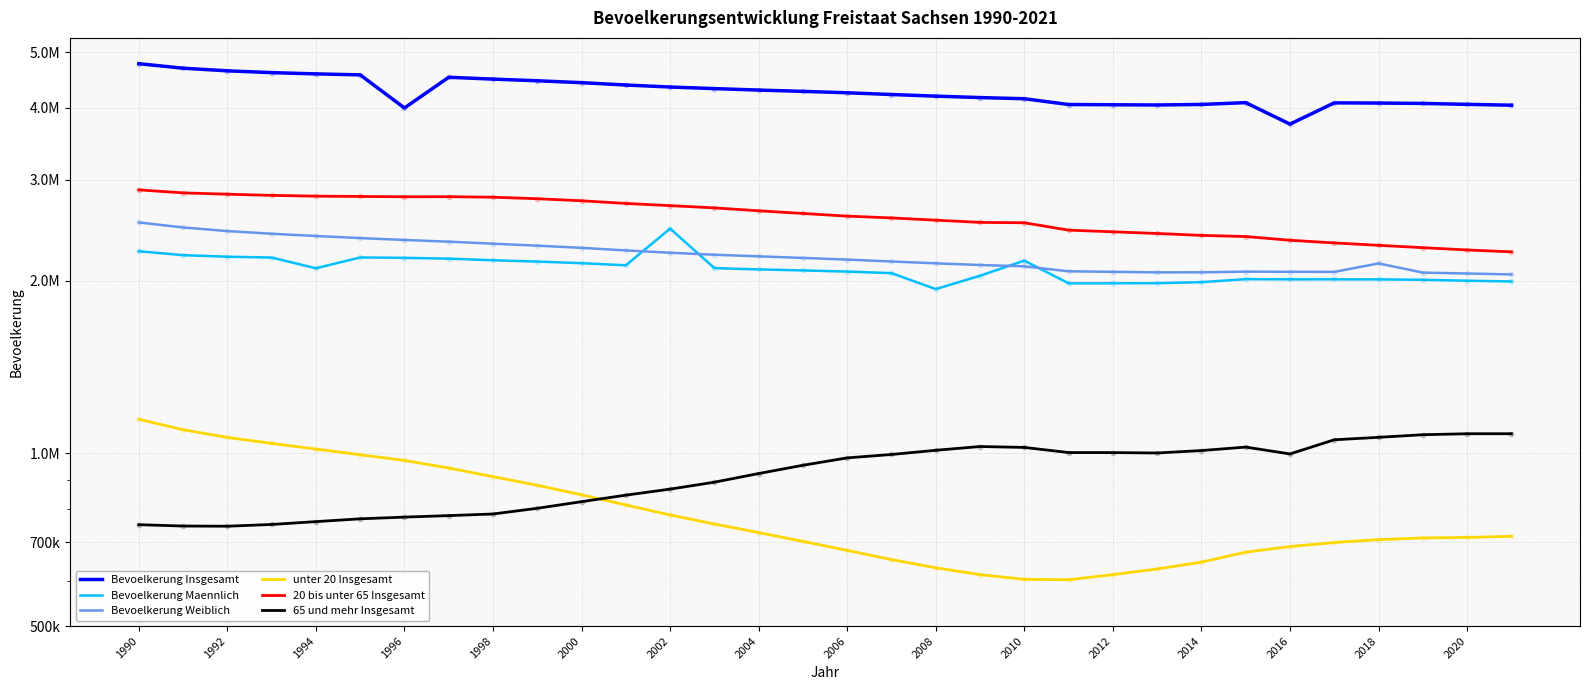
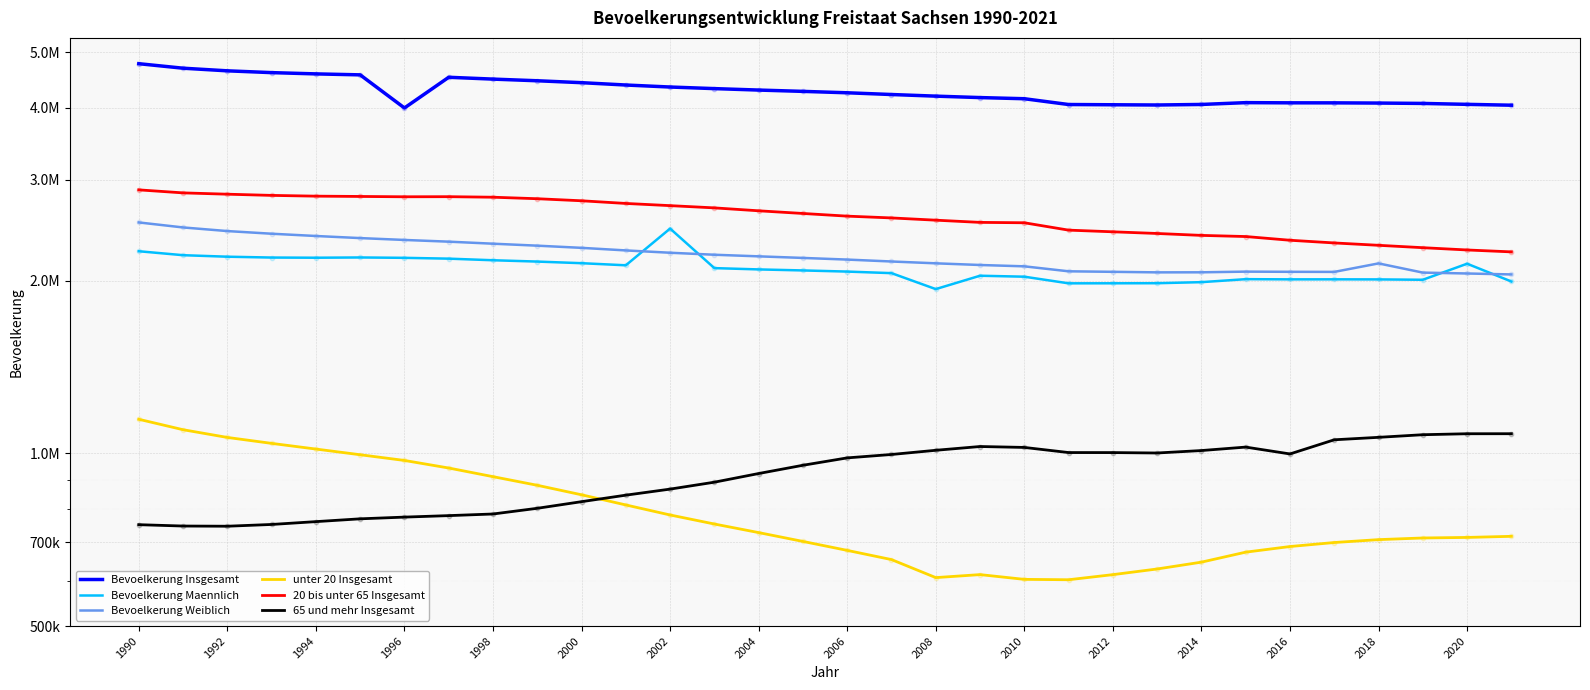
Bevoelkerung Maennlich, 1994: 2100000 -> 2190000
unter 20 Insgesamt, 2008: 630000 -> 610000
Bevoelkerung Maennlich, 2010: 2170000 -> 2030000
Bevoelkerung Insgesamt, 2016: 3700000 -> 4100000
Bevoelkerung Maennlich, 2020: 2000000 -> 2140000
